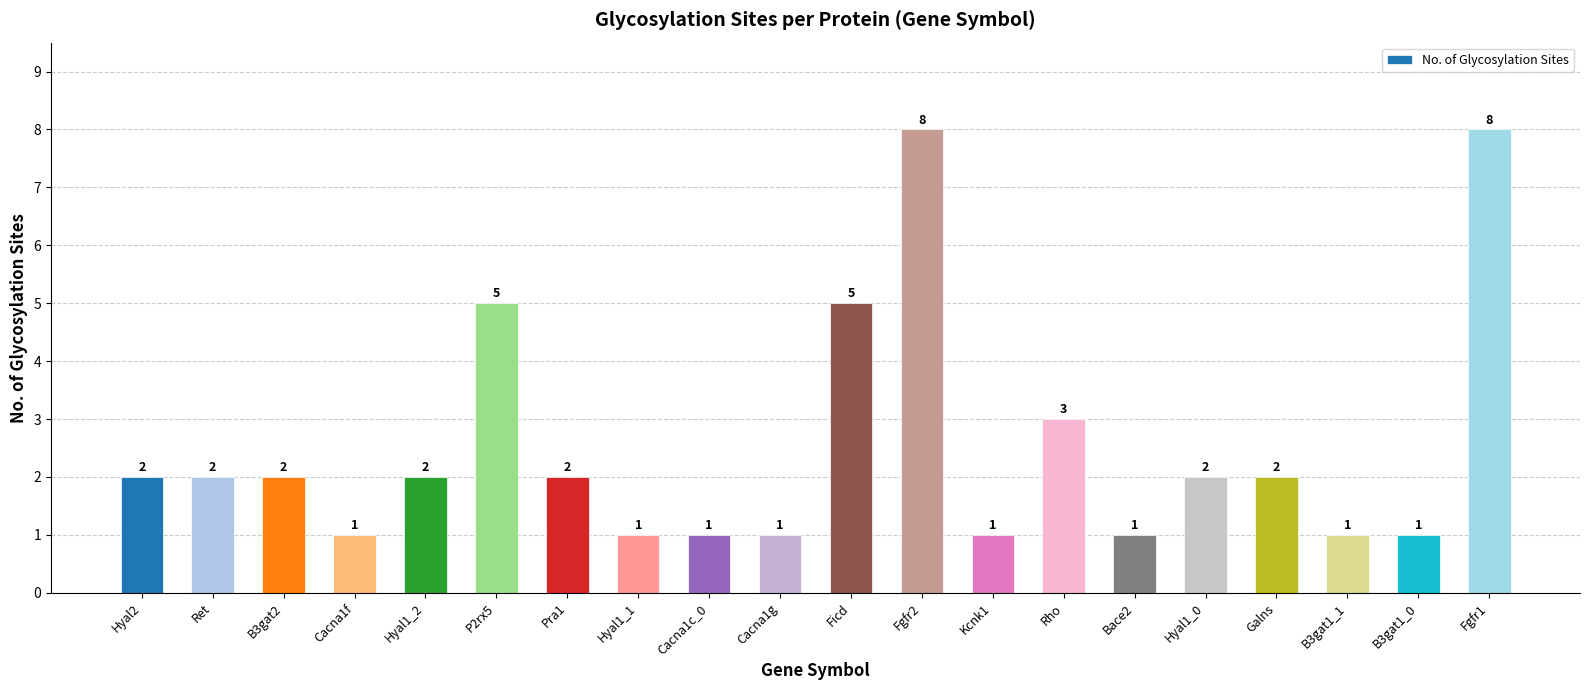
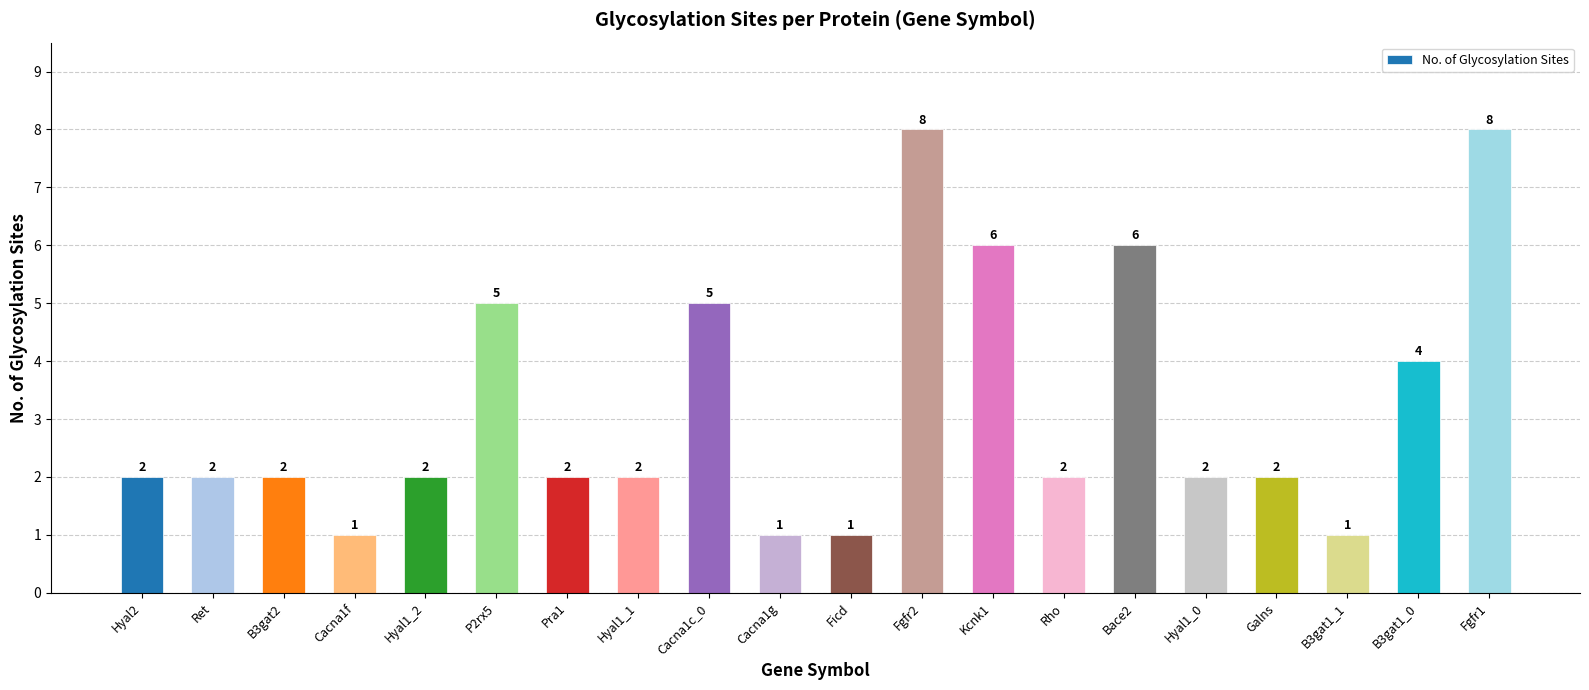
Hyal1_1: 1 -> 2
Cacna1c_0: 1 -> 5
Ficd: 5 -> 1
Kcnk1: 1 -> 6
Rho: 3 -> 2
Bace2: 1 -> 6
B3gat1_0: 1 -> 4
